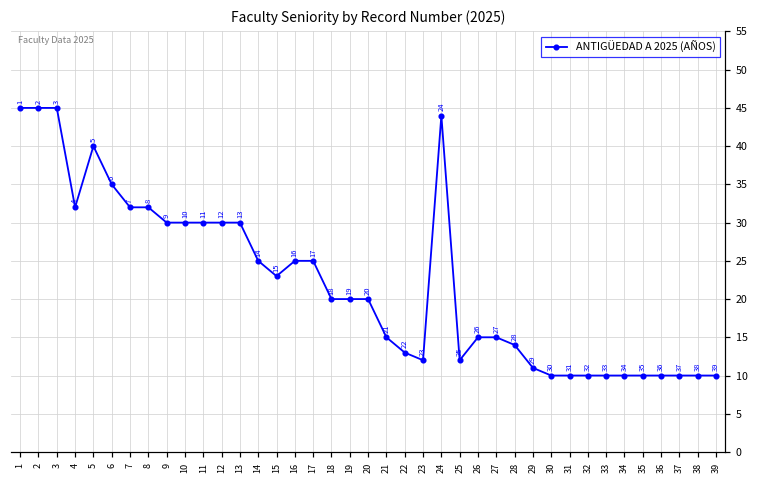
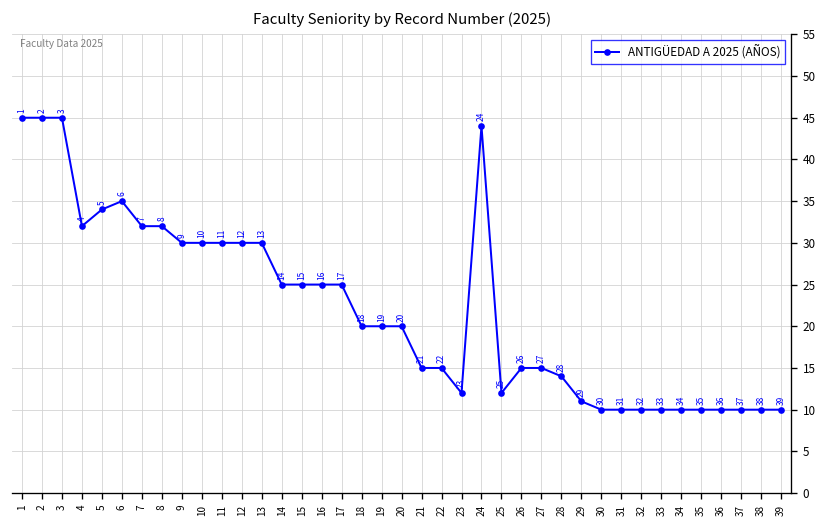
5: 40 -> 34
15: 23 -> 25
22: 13 -> 15
